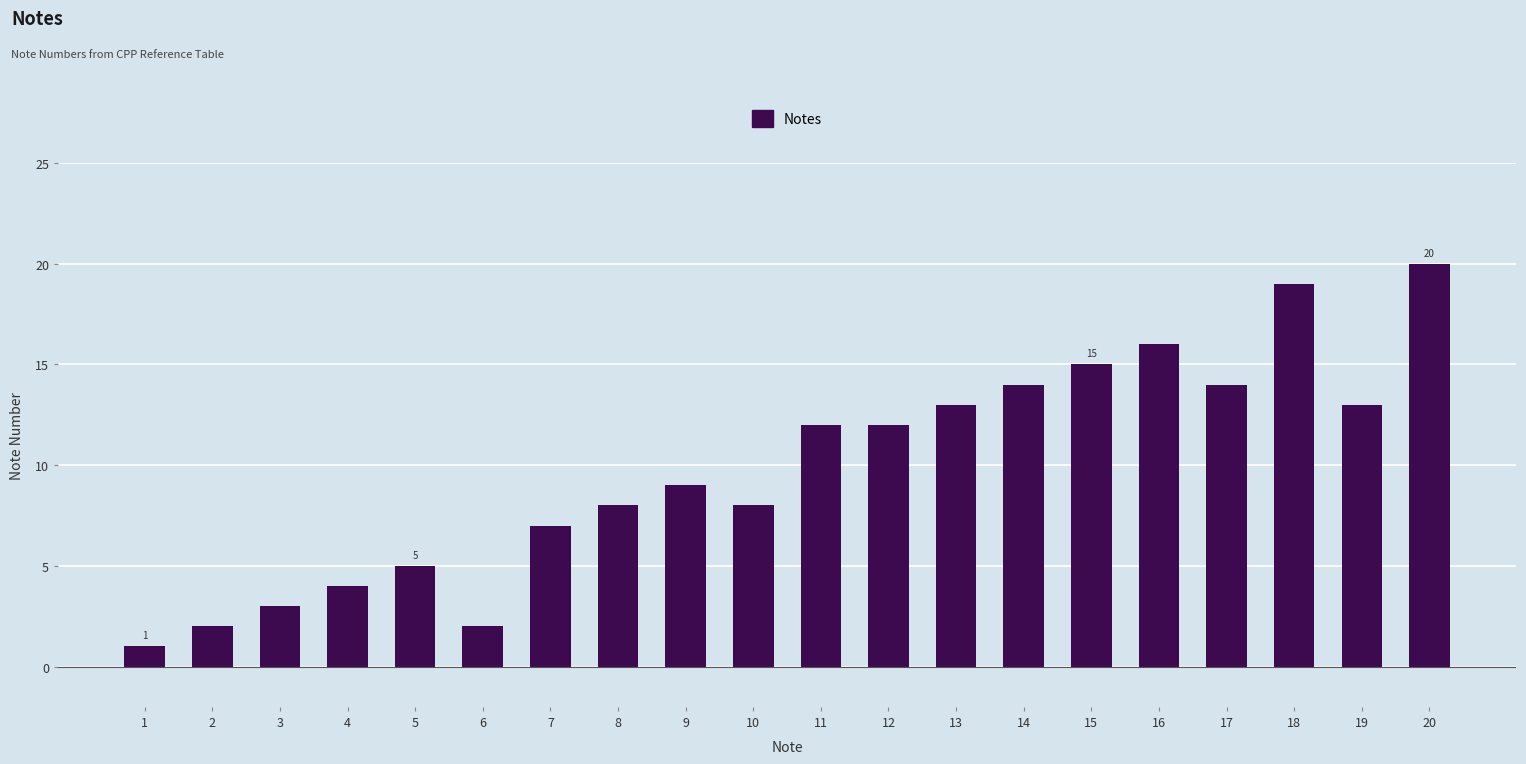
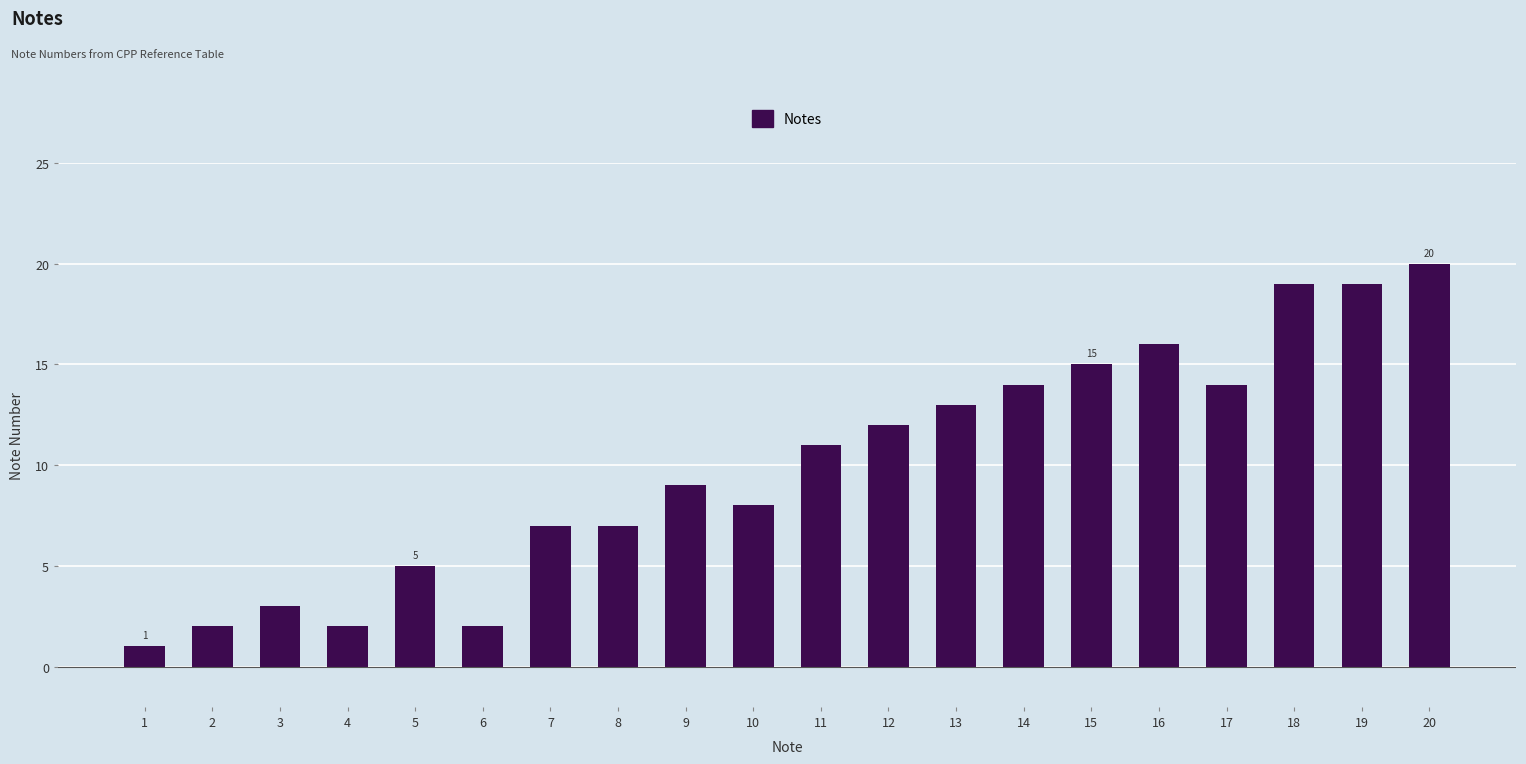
4: 4 -> 2
8: 8 -> 7
11: 12 -> 11
19: 13 -> 19
